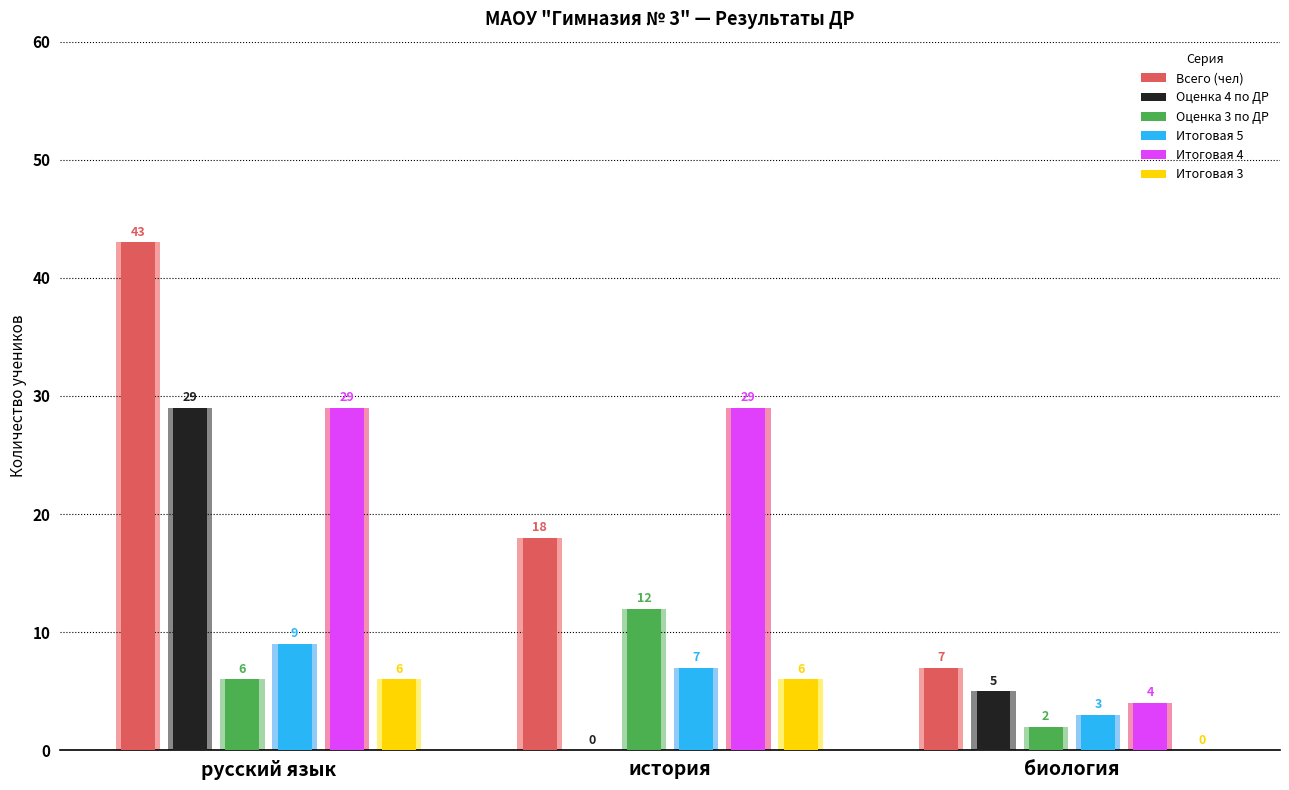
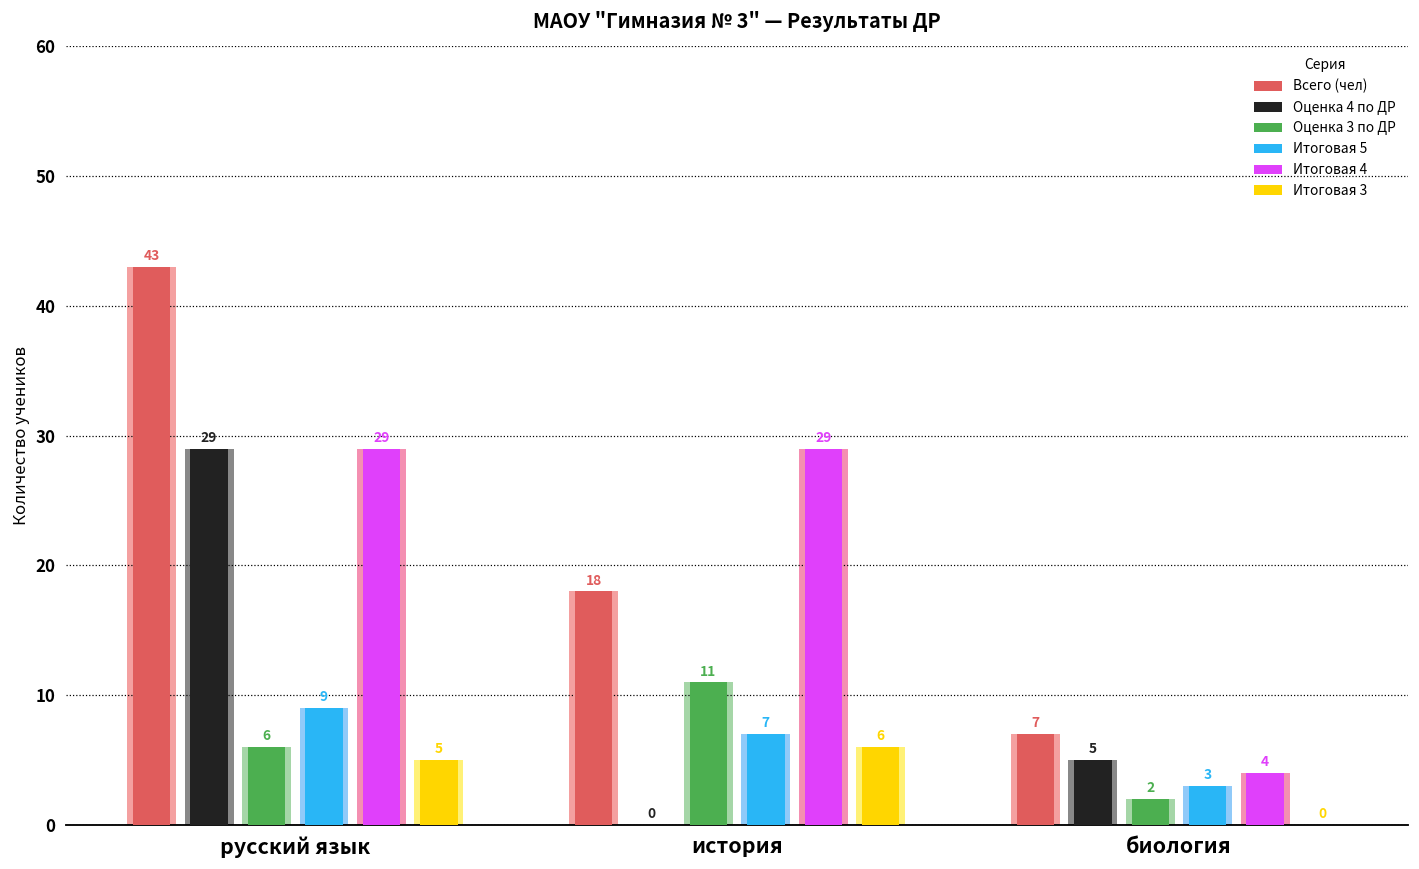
Итоговая 3, русский язык: 6 -> 5
Оценка 3 по ДР, история: 12 -> 11
